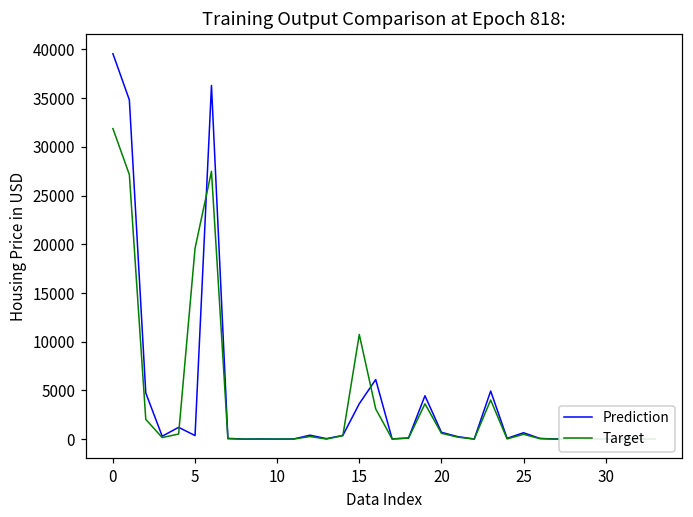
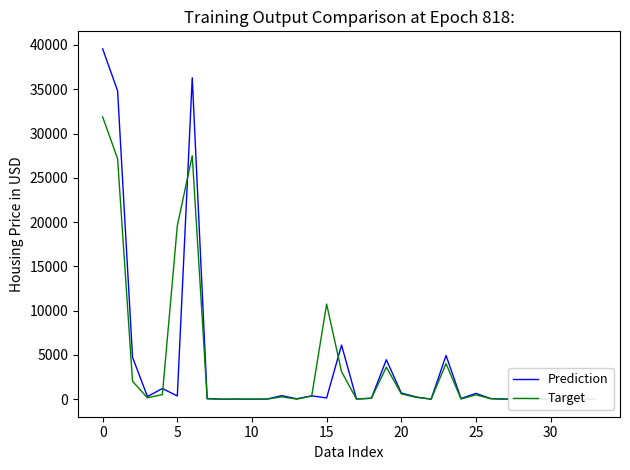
Prediction, 15: 4000 -> 0
